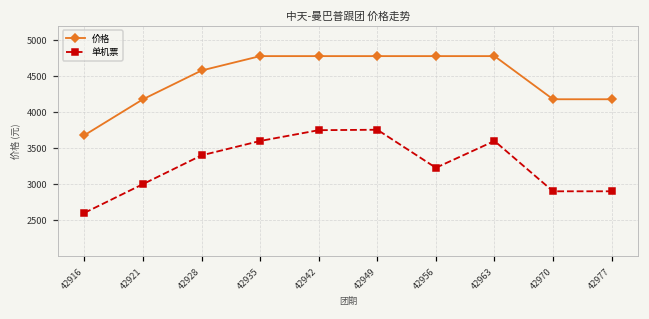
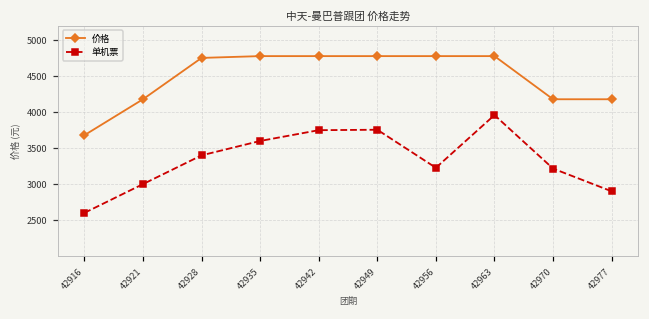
价格, 42928: 4600 -> 4800
单机票, 42963: 3600 -> 4000
单机票, 42970: 2900 -> 3200
